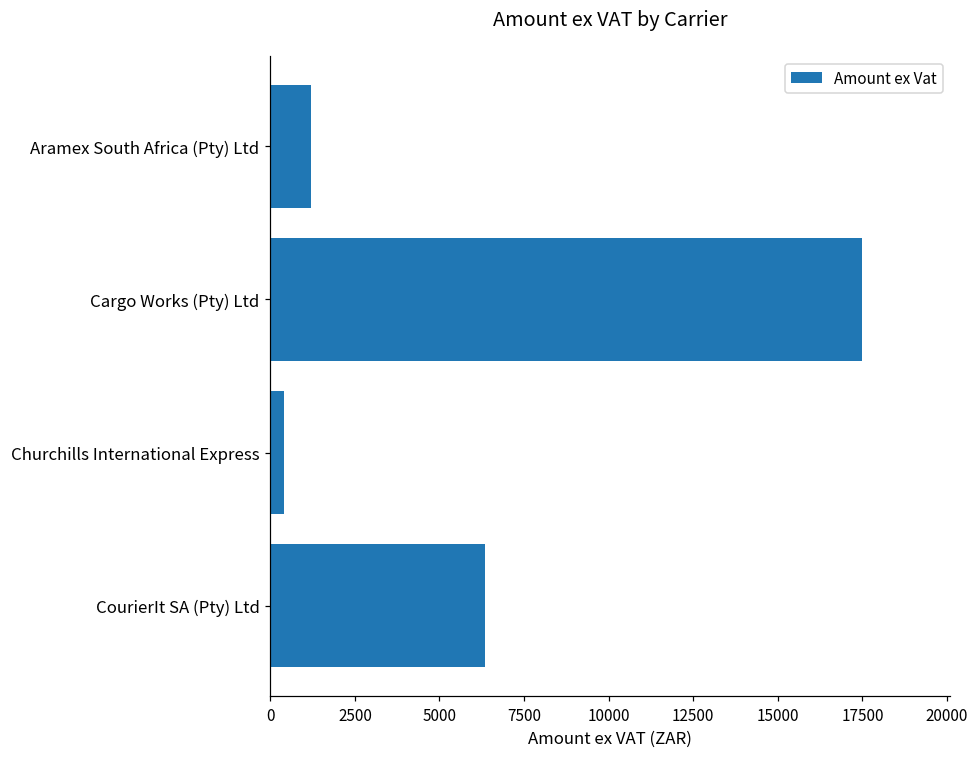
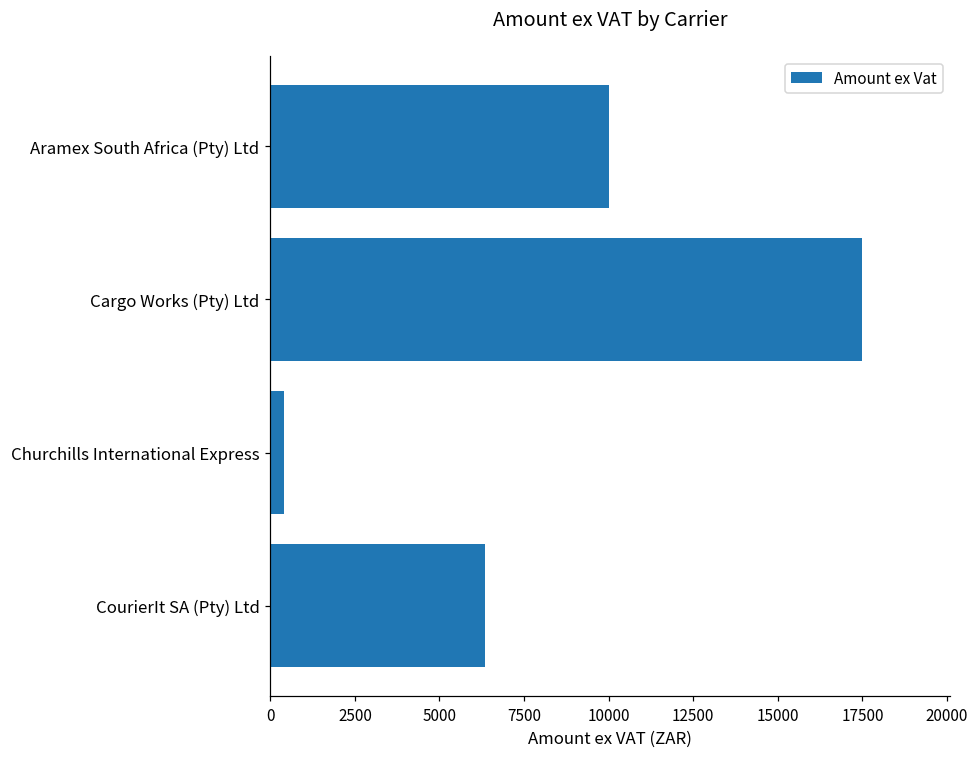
Aramex South Africa (Pty) Ltd: 1200 -> 10000
